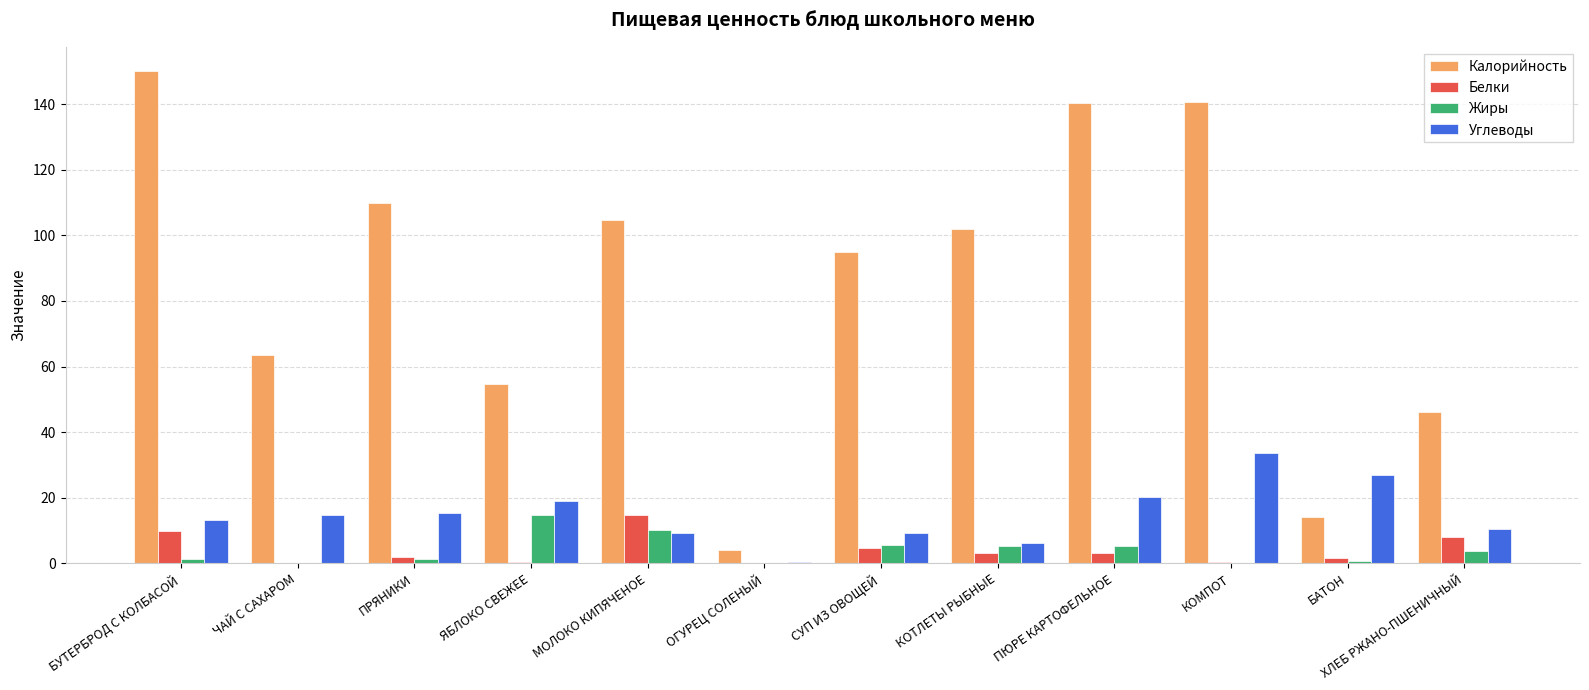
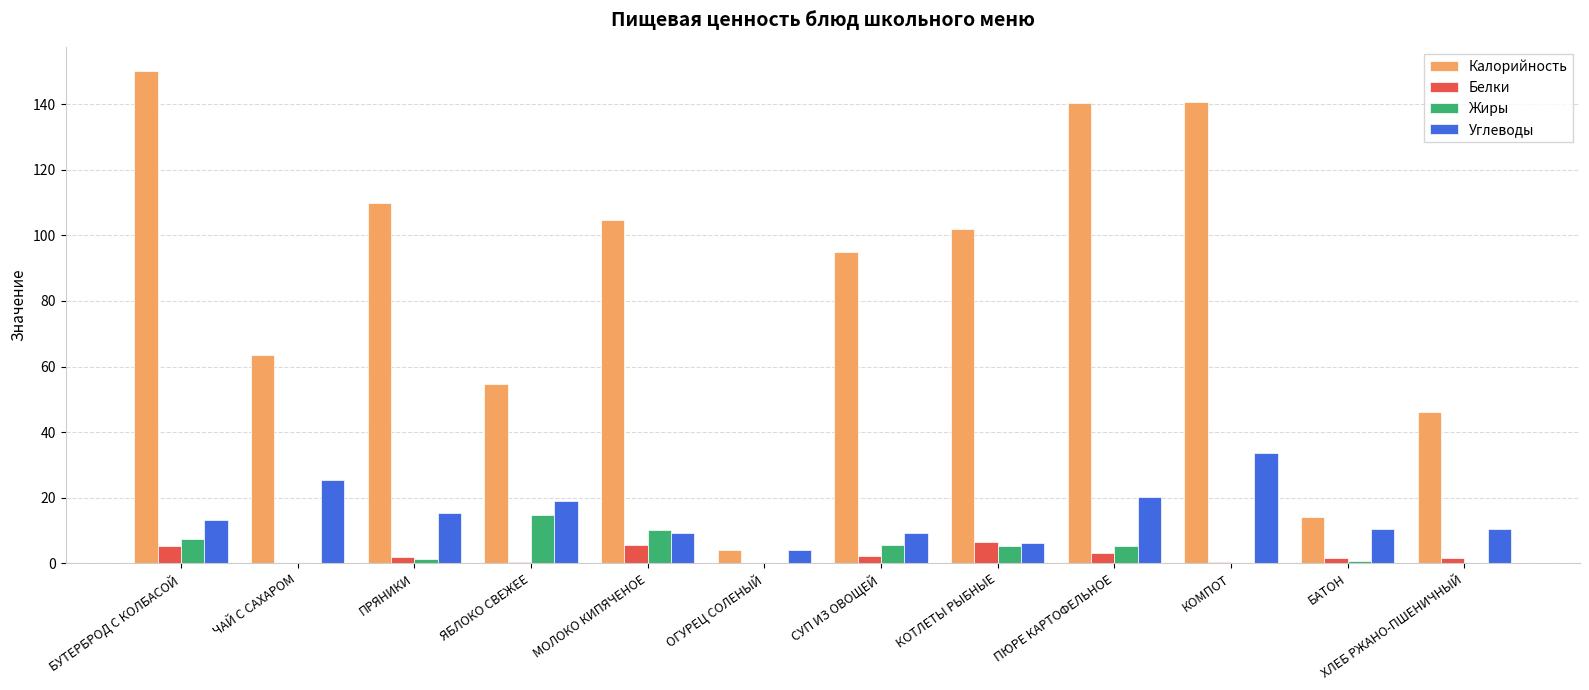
Белки, БУТЕРБРОД С КОЛБАСОЙ: 10 -> 5
Жиры, БУТЕРБРОД С КОЛБАСОЙ: 1 -> 7
Углеводы, ЧАЙ С САХАРОМ: 15 -> 25
Белки, МОЛОКО КИПЯЧЕНОЕ: 15 -> 6
Углеводы, ОГУРЕЦ СОЛЕНЫЙ: 1 -> 4
Белки, СУП ИЗ ОВОЩЕЙ: 5 -> 2
Белки, КОТЛЕТЫ РЫБНЫЕ: 3 -> 7
Углеводы, БАТОН: 27 -> 10
Белки, ХЛЕБ РЖАНО-ПШЕНИЧНЫЙ: 8 -> 2
Жиры, ХЛЕБ РЖАНО-ПШЕНИЧНЫЙ: 4 -> 0
